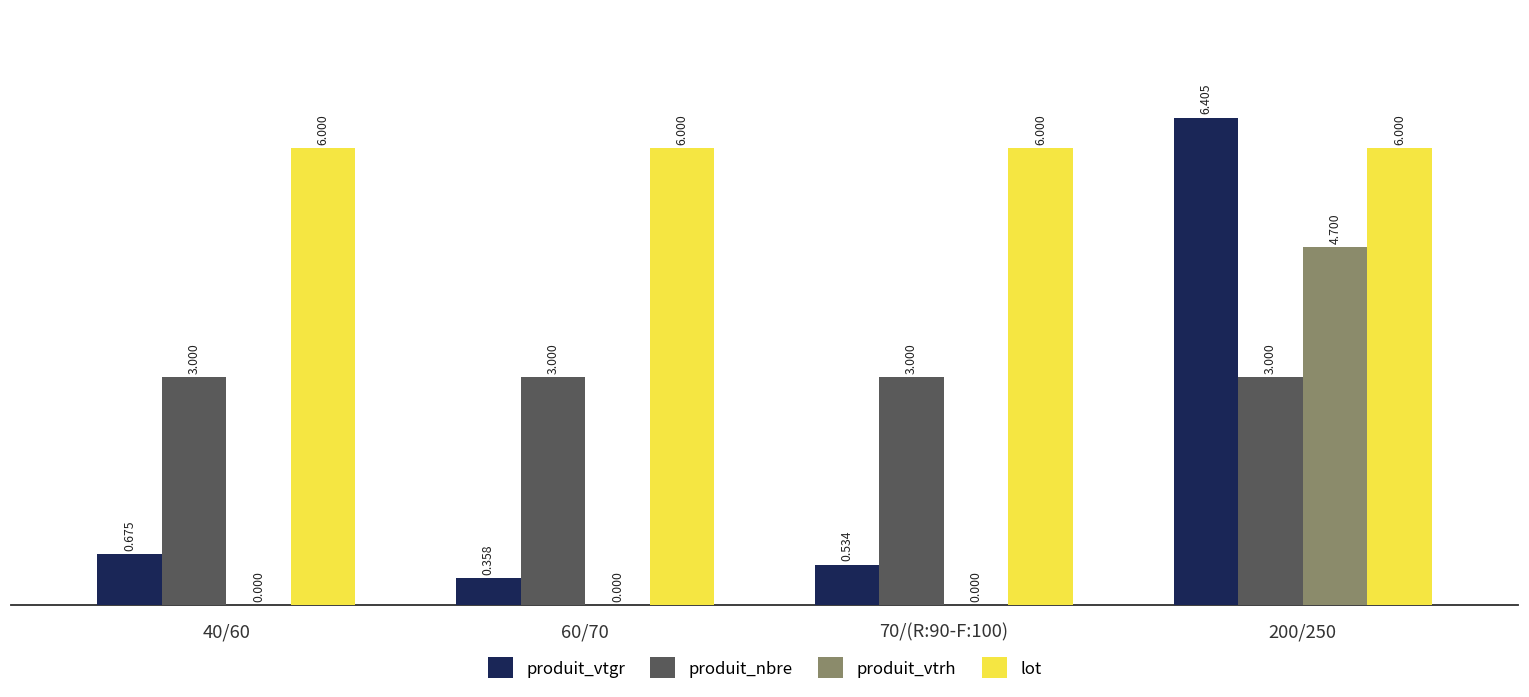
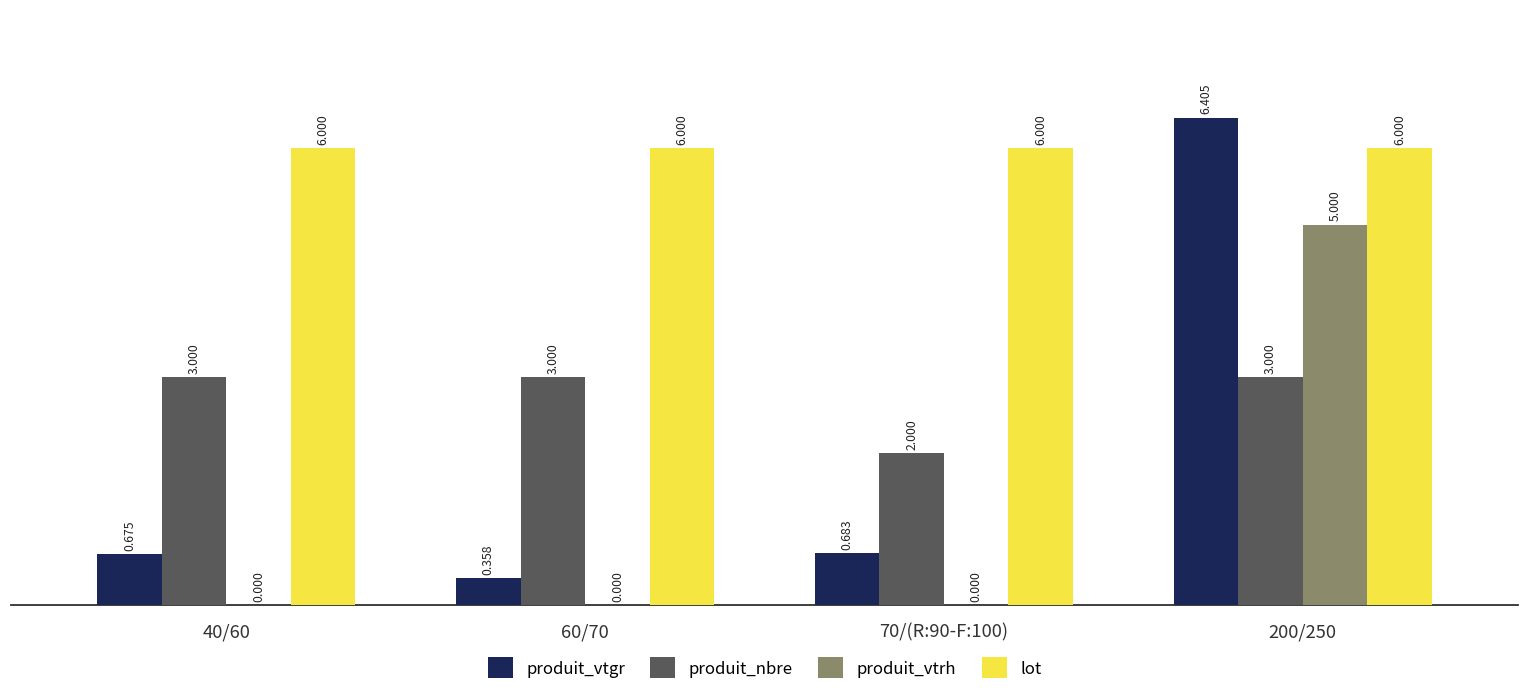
produit_vtgr, 70/(R:90-F:100): 0.534 -> 0.683
produit_nbre, 70/(R:90-F:100): 3.000 -> 2.000
produit_vtrh, 200/250: 4.700 -> 5.000
